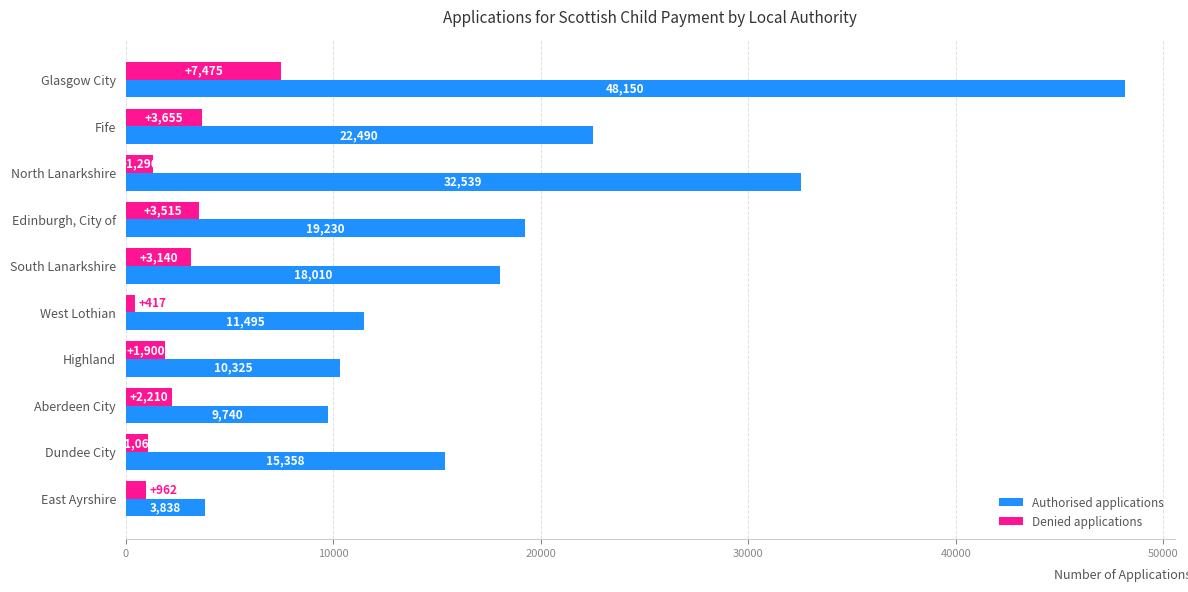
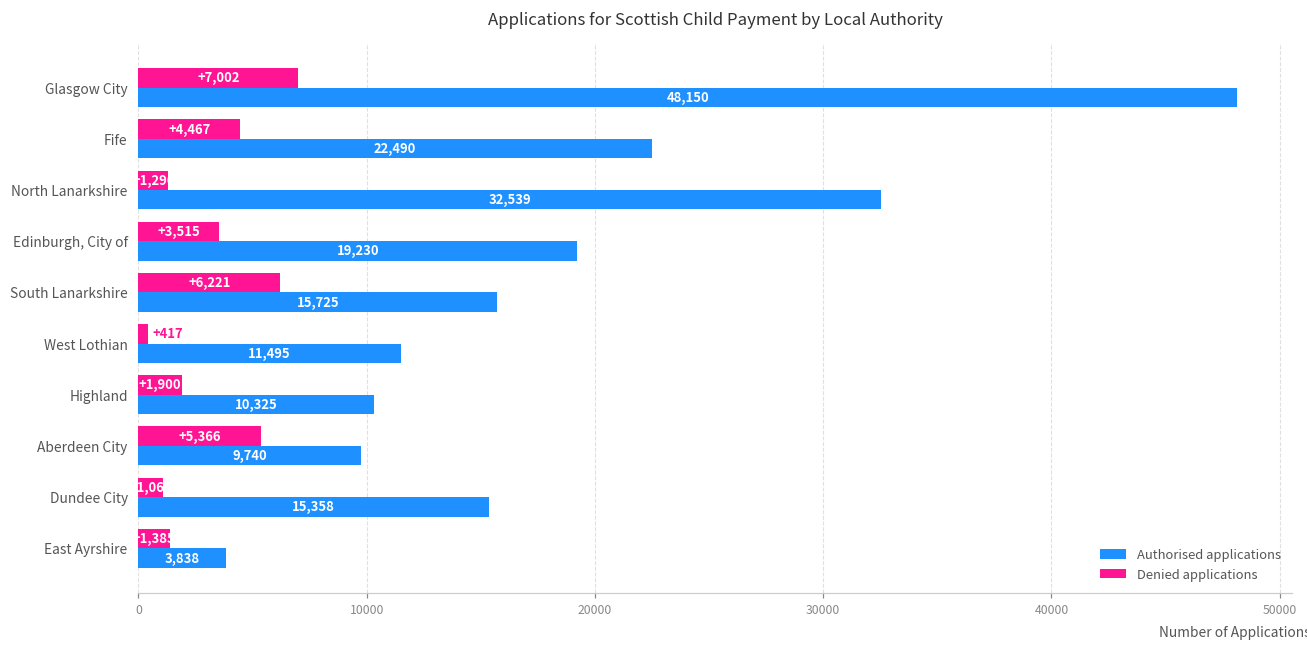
Denied applications, Glasgow City: +7,475 -> +7,002
Denied applications, Fife: +3,655 -> +4,467
Denied applications, South Lanarkshire: +3,140 -> +6,221
Authorised applications, South Lanarkshire: 18,010 -> 15,725
Denied applications, Aberdeen City: +2,210 -> +5,366
Denied applications, East Ayrshire: +962 -> +1,385
